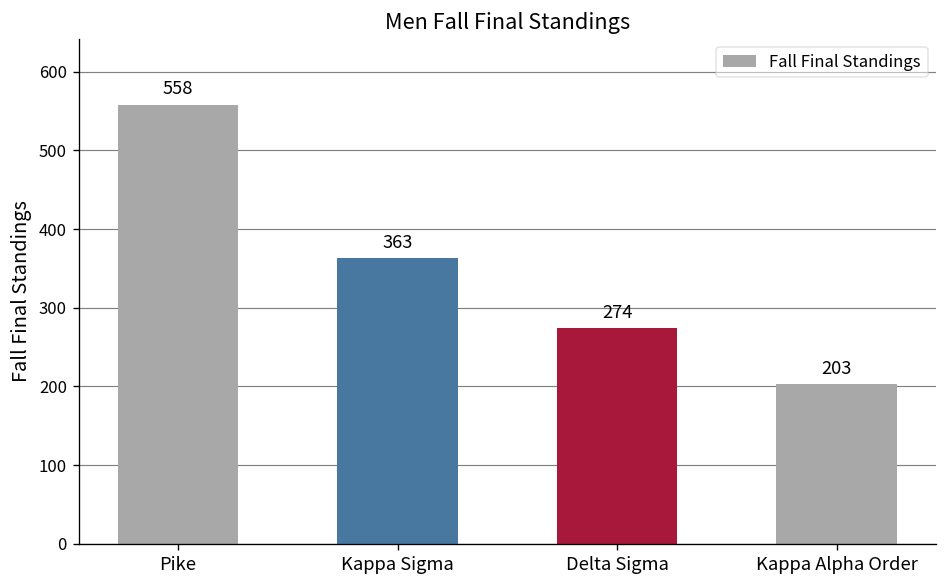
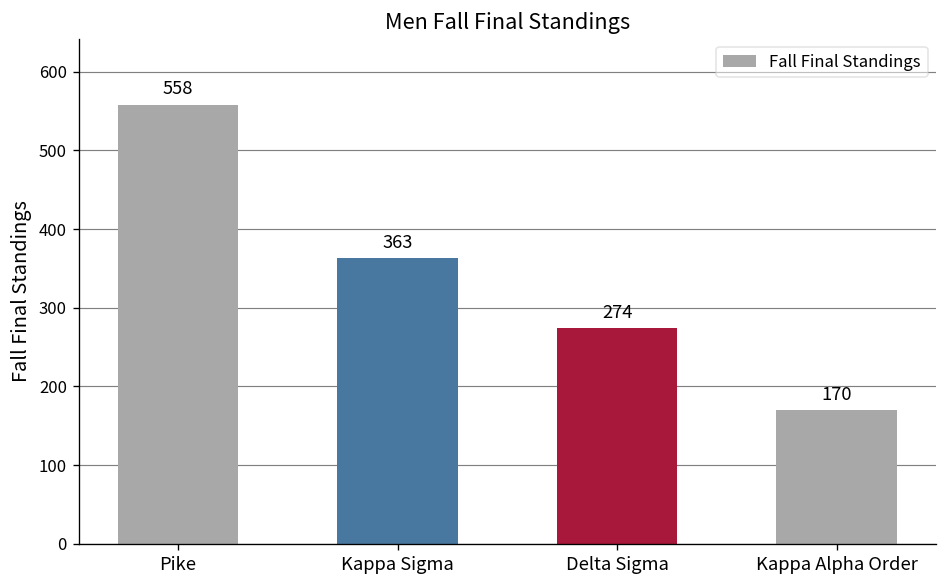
Kappa Alpha Order: 203 -> 170
